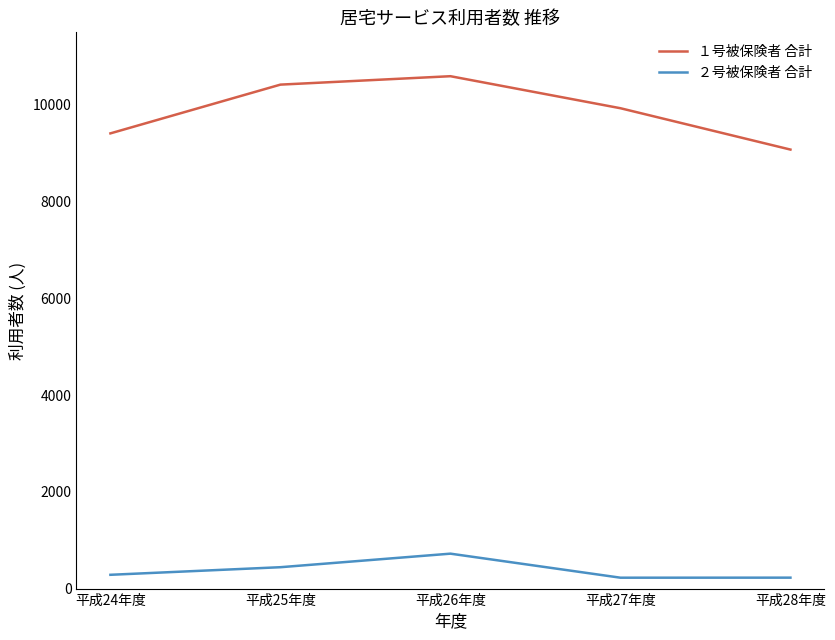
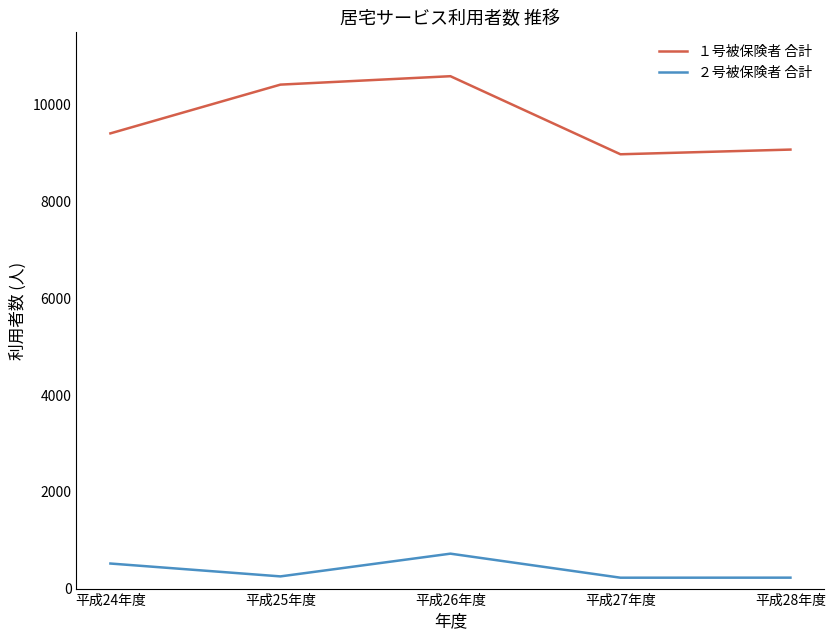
２号被保険者 合計, 平成24年度: 300 -> 500
２号被保険者 合計, 平成25年度: 400 -> 300
１号被保険者 合計, 平成27年度: 9900 -> 9000
